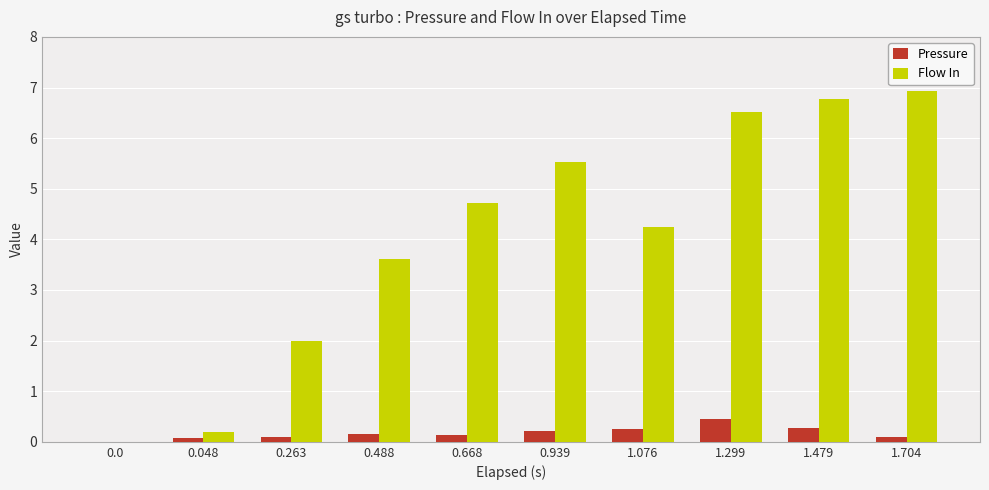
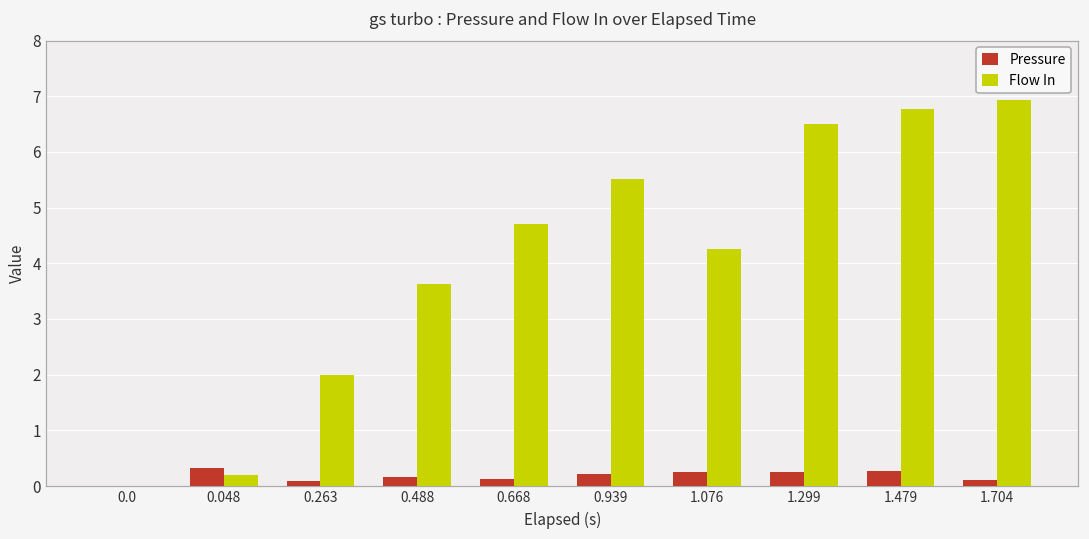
Pressure, 0.048: 0.1 -> 0.3
Pressure, 1.299: 0.5 -> 0.3
